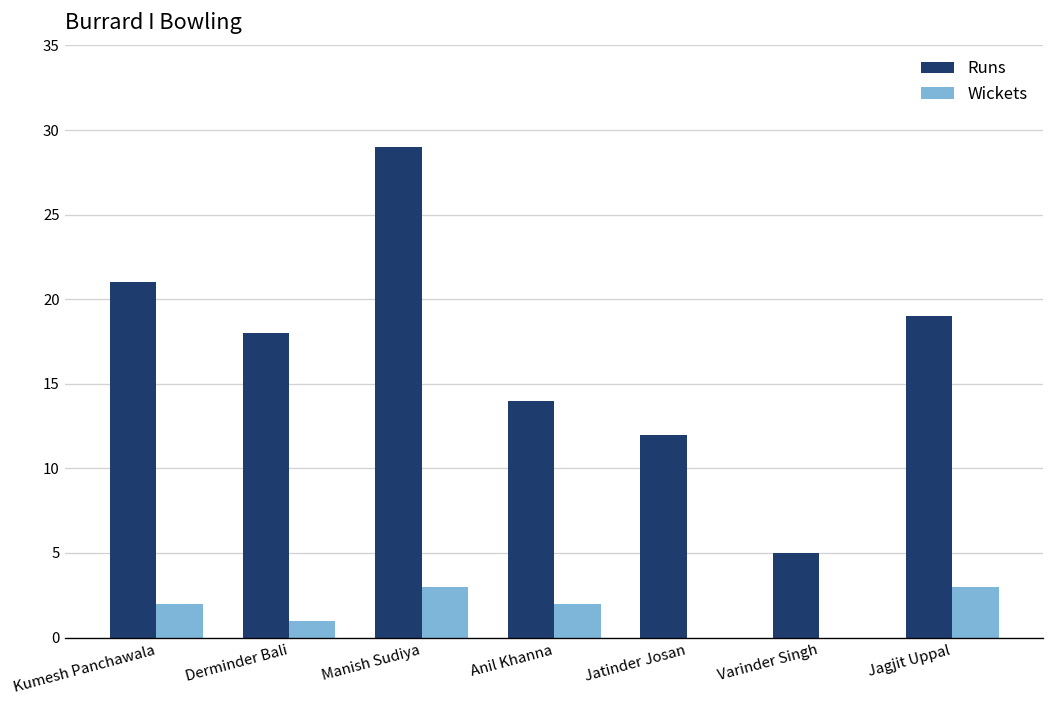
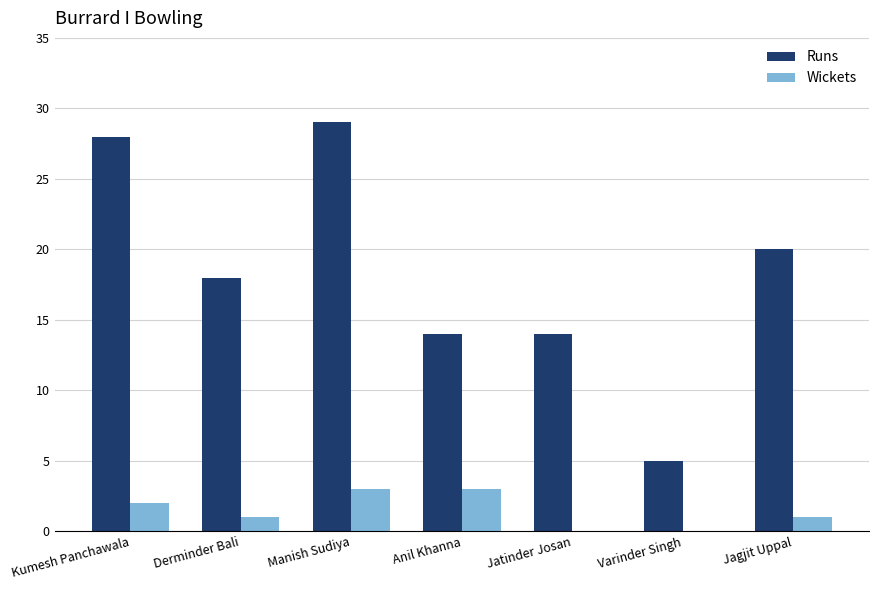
Runs, Kumesh Panchawala: 21 -> 28
Wickets, Anil Khanna: 2 -> 3
Runs, Jatinder Josan: 12 -> 14
Runs, Jagjit Uppal: 19 -> 20
Wickets, Jagjit Uppal: 3 -> 1
